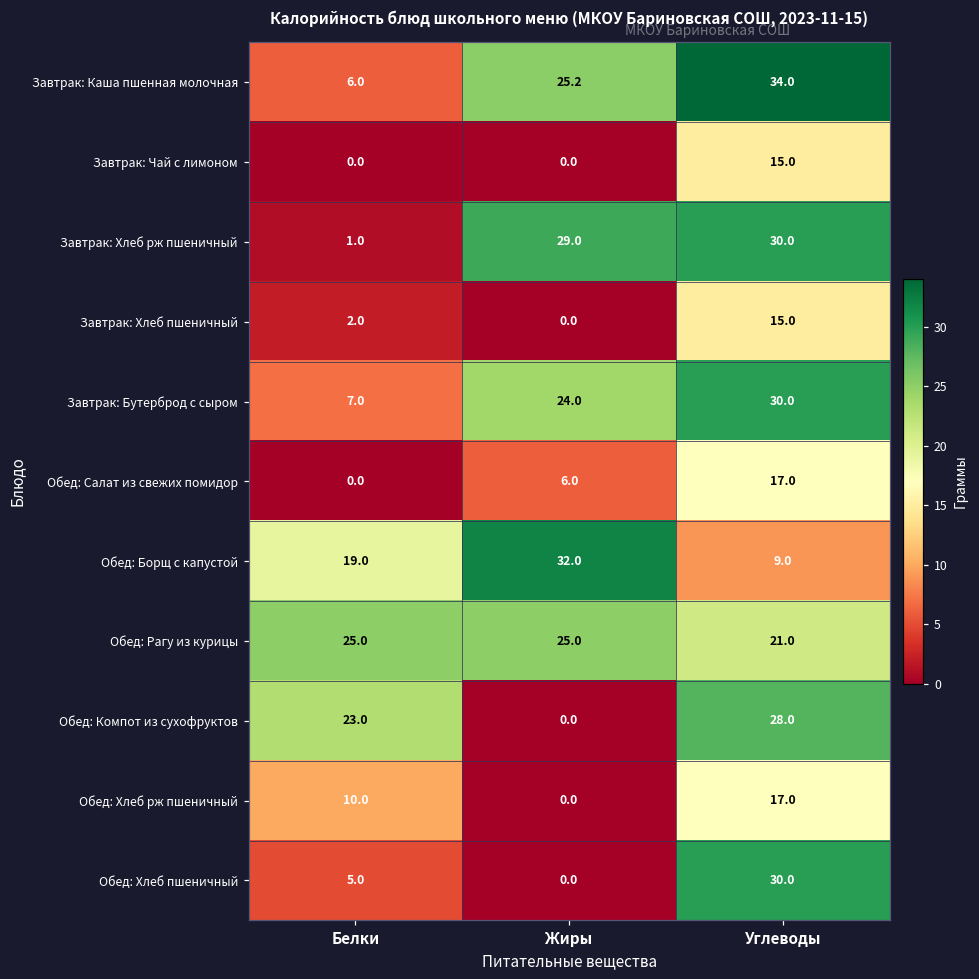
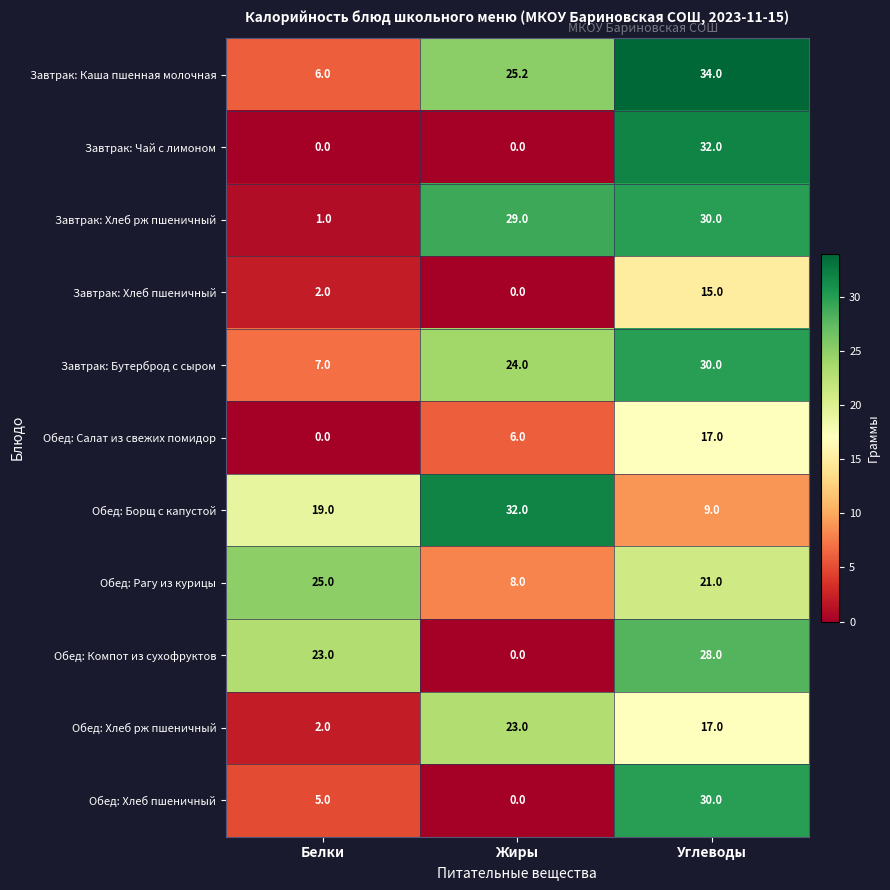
Завтрак: Чай с лимоном, Углеводы: 15.0 -> 32.0
Обед: Рагу из курицы, Жиры: 25.0 -> 8.0
Обед: Хлеб рж пшеничный, Белки: 10.0 -> 2.0
Обед: Хлеб рж пшеничный, Жиры: 0.0 -> 23.0
